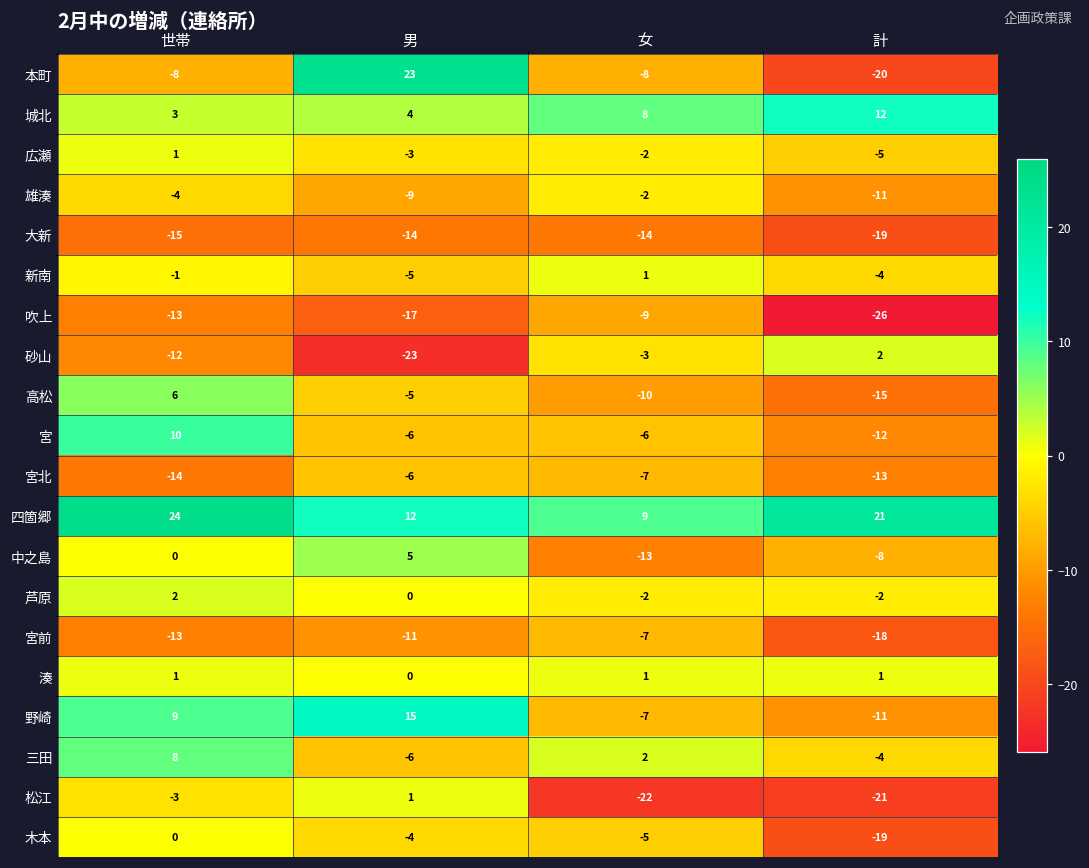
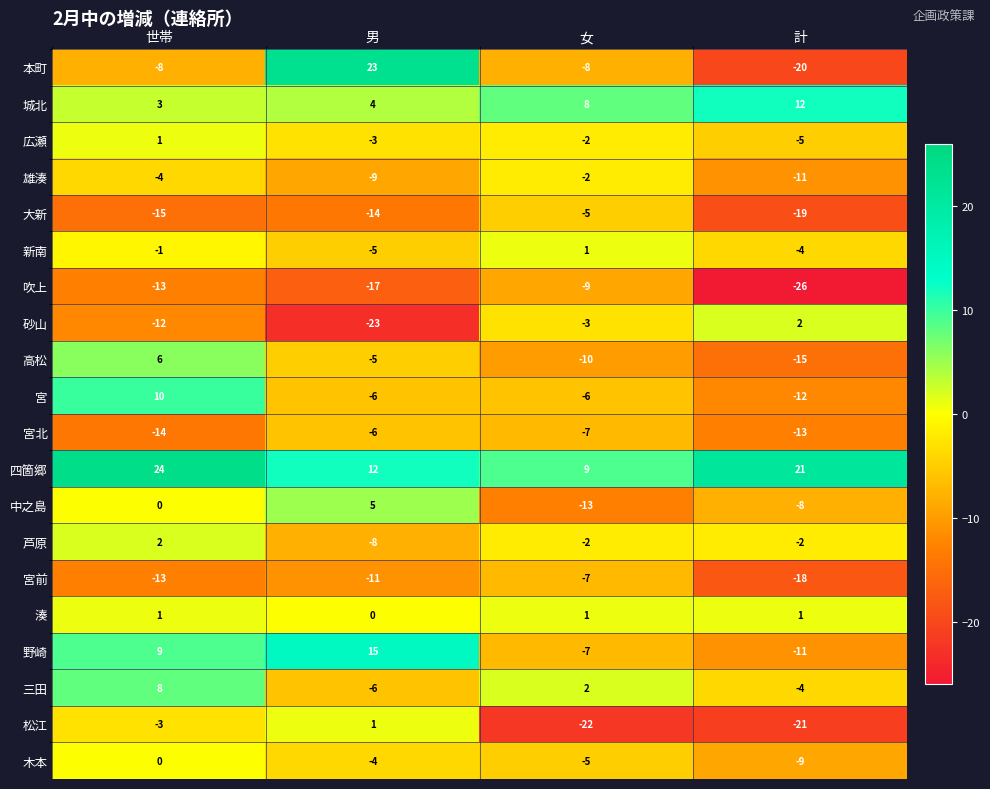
大新, 女: -14 -> -5
芦原, 男: 0 -> -8
木本, 計: -19 -> -9
